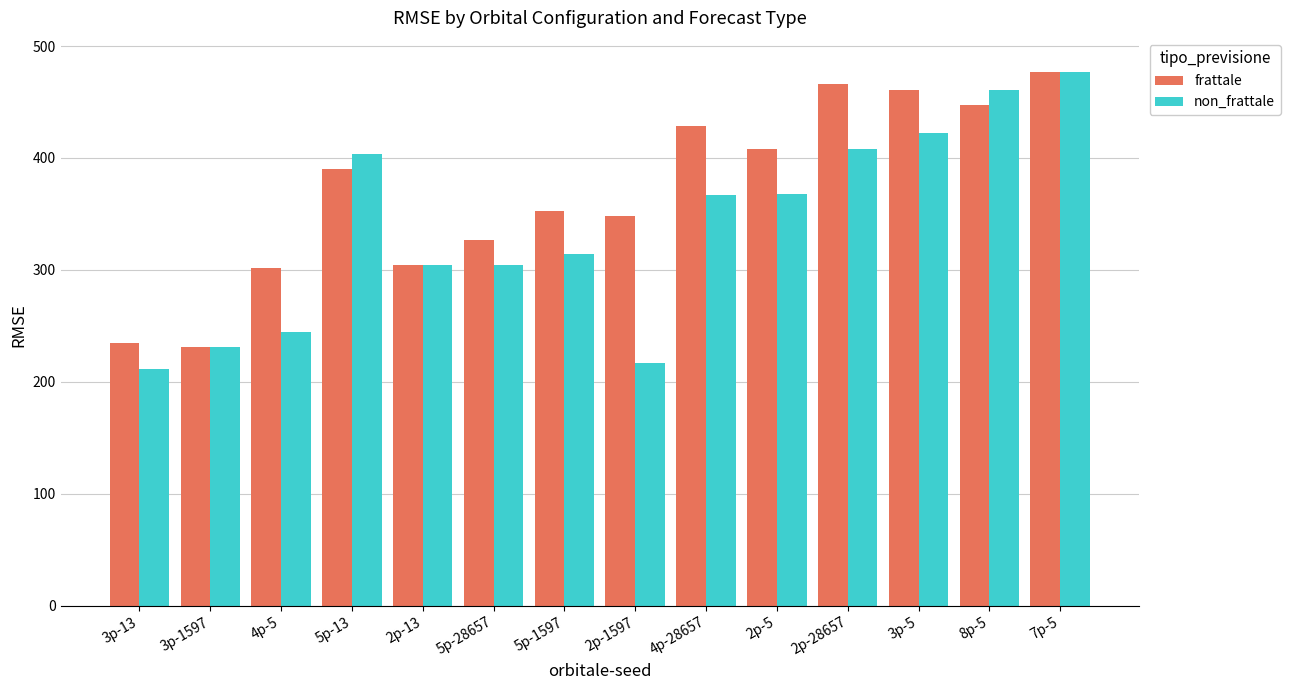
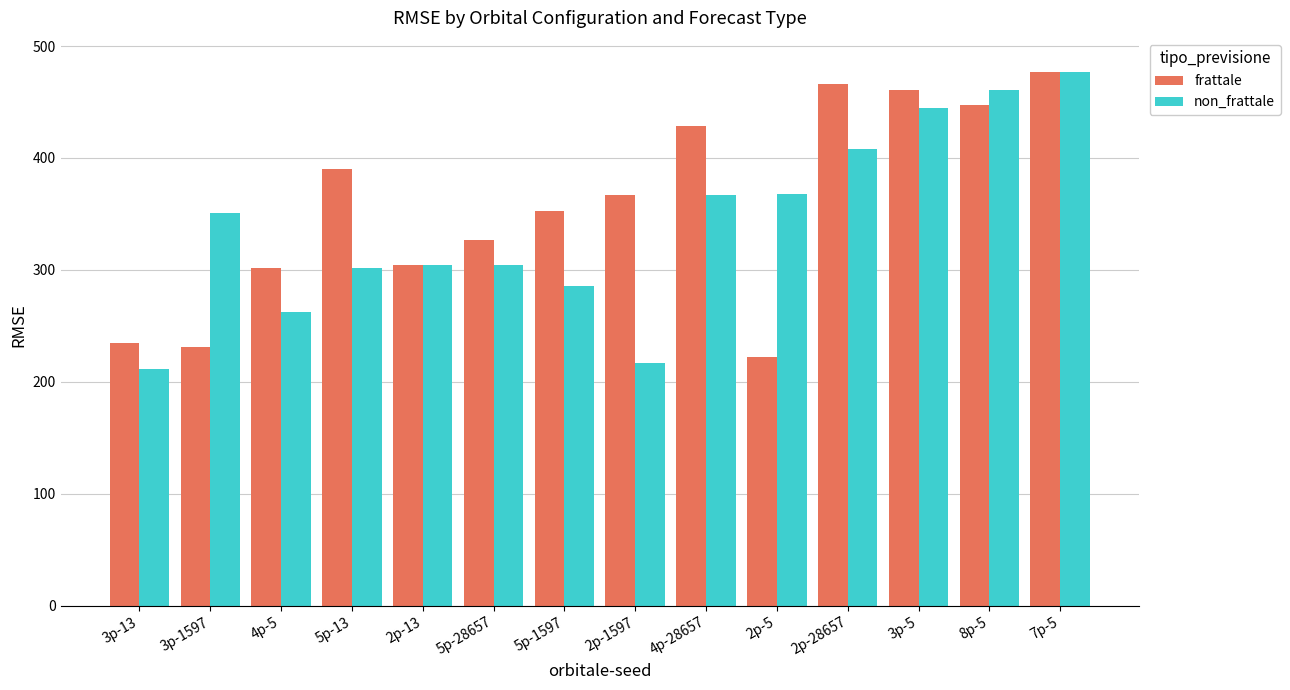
non_frattale, 3p-1597: 231 -> 351
non_frattale, 4p-5: 245 -> 262
non_frattale, 5p-13: 403 -> 302
non_frattale, 5p-1597: 314 -> 286
frattale, 2p-1597: 348 -> 367
frattale, 2p-5: 408 -> 222
non_frattale, 3p-5: 422 -> 445
